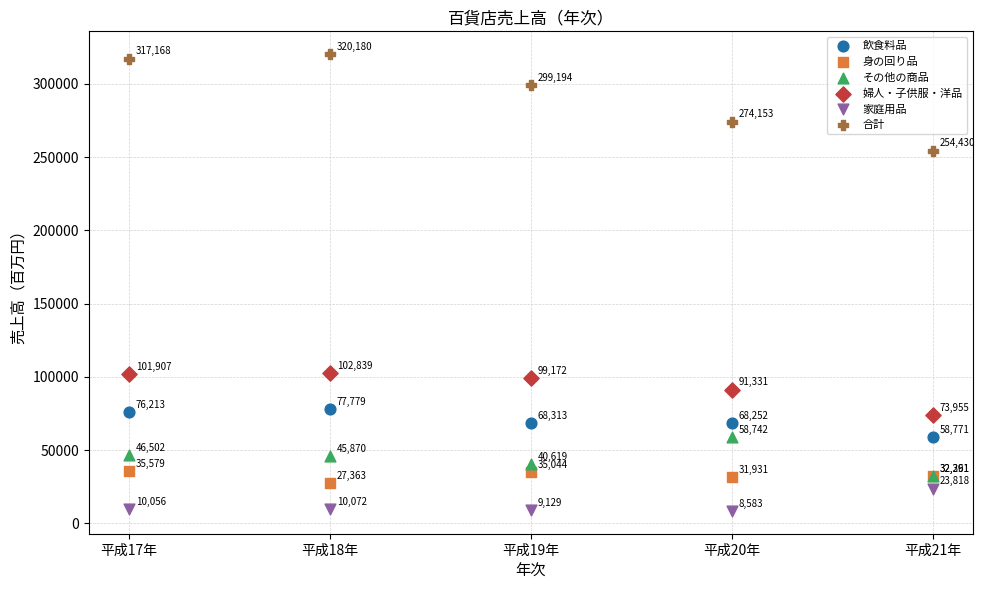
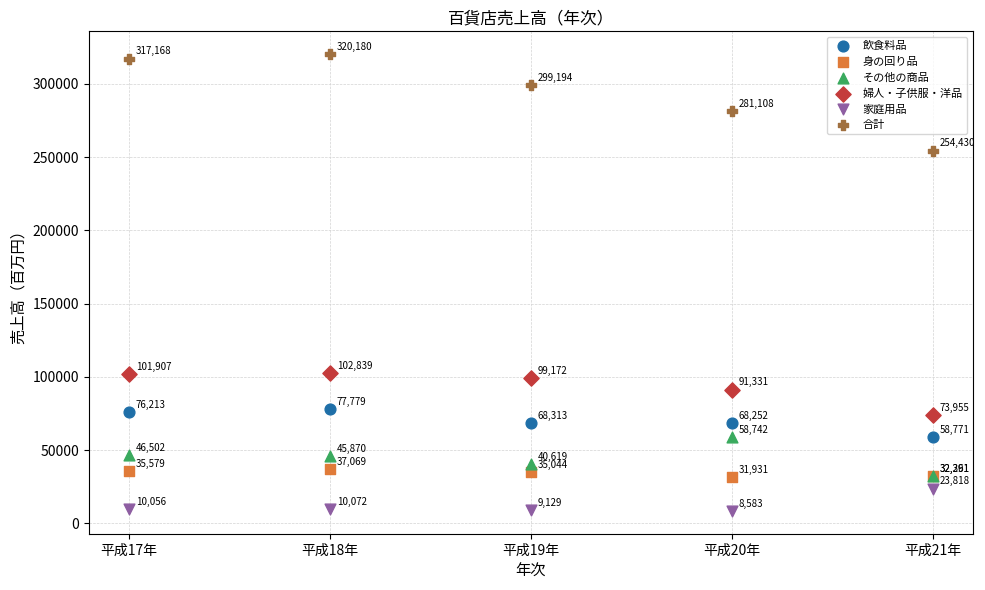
身の回り品, 平成18年: 27,363 -> 37,069
合計, 平成20年: 274,153 -> 281,108
